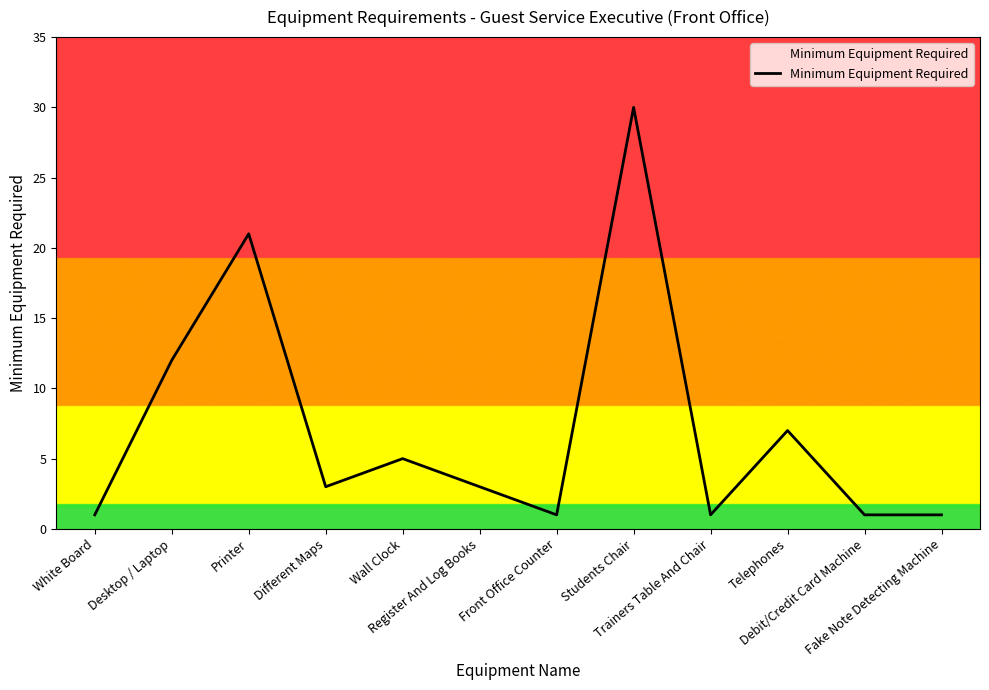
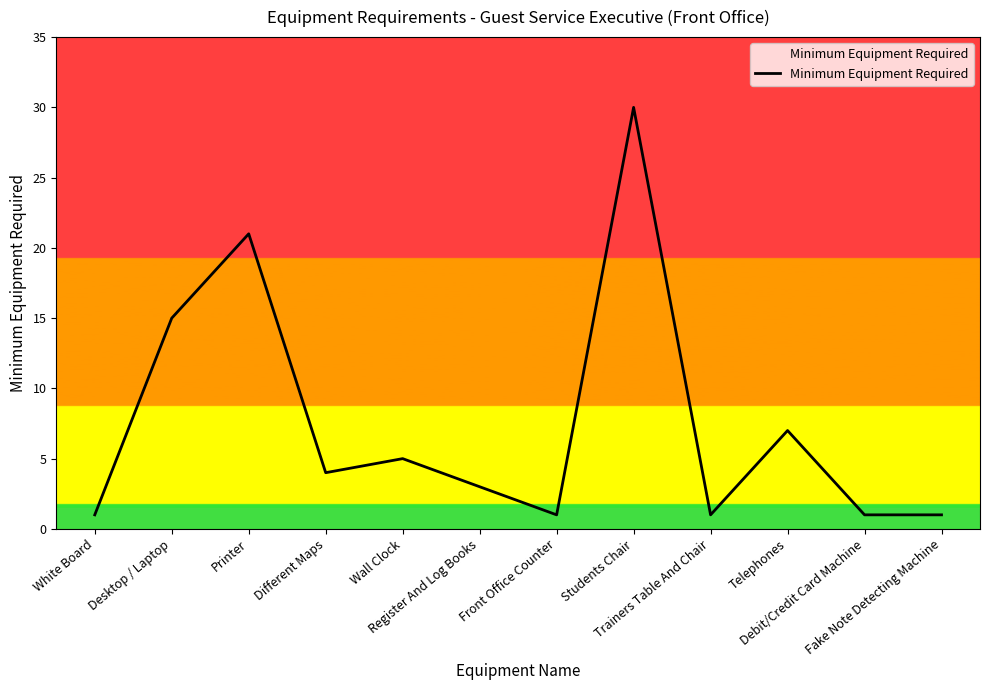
Desktop / Laptop: 12 -> 15
Different Maps: 3 -> 4
